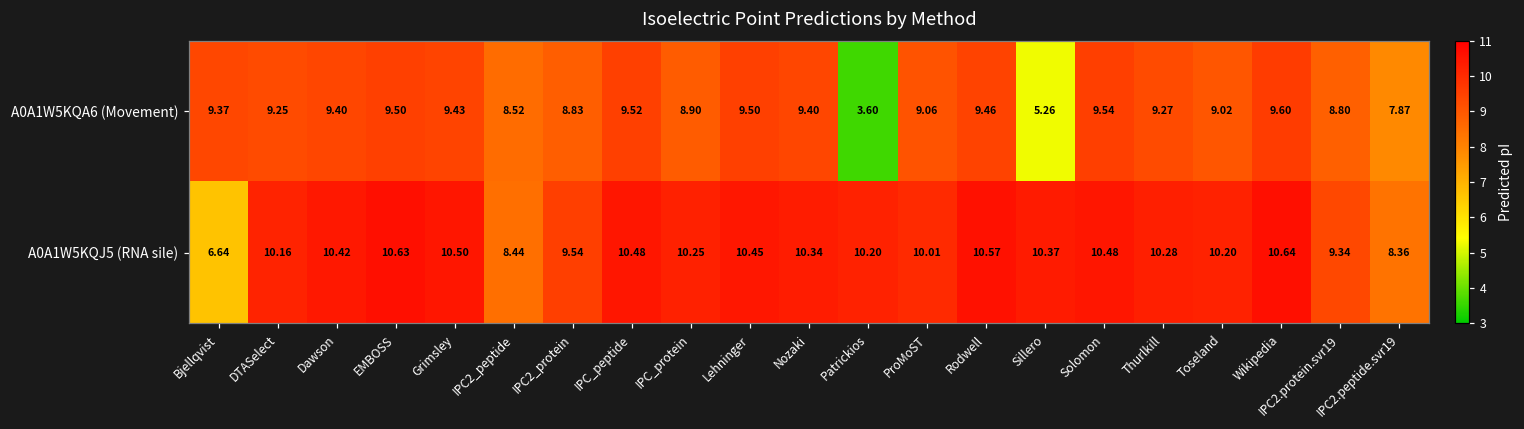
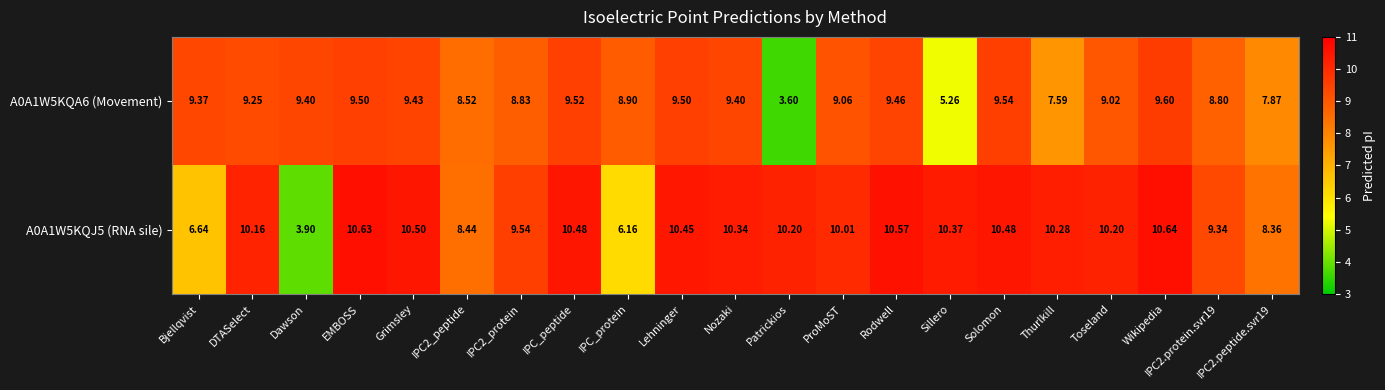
A0A1W5KQA6 (Movement), Thurlkill: 9.27 -> 7.59
A0A1W5KQJ5 (RNA sile), Dawson: 10.42 -> 3.90
A0A1W5KQJ5 (RNA sile), IPC_protein: 10.25 -> 6.16
